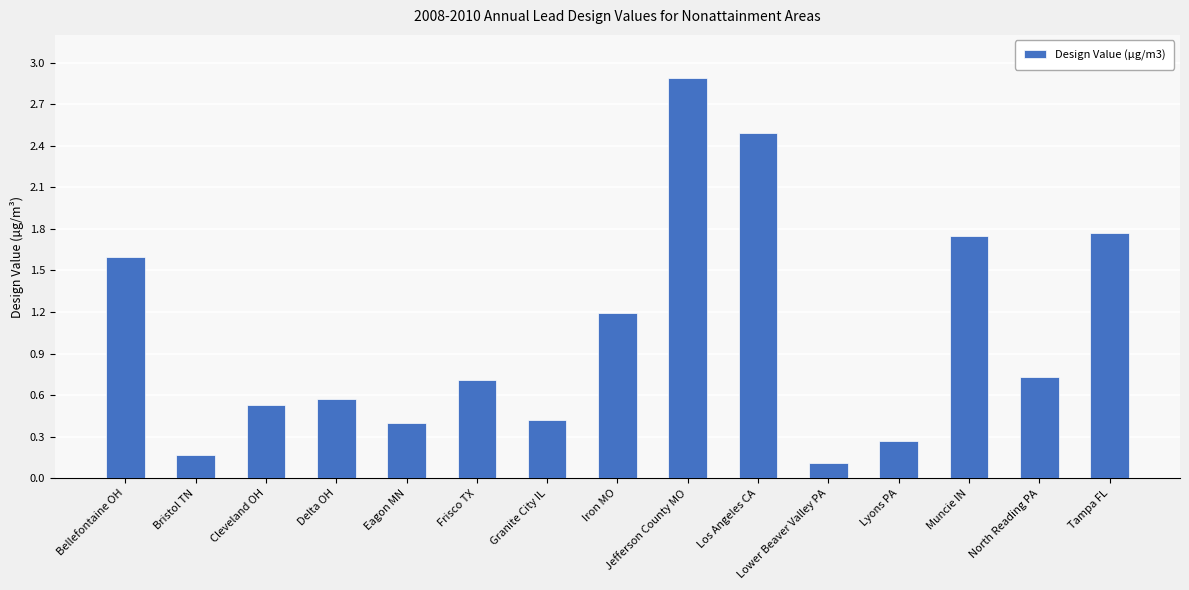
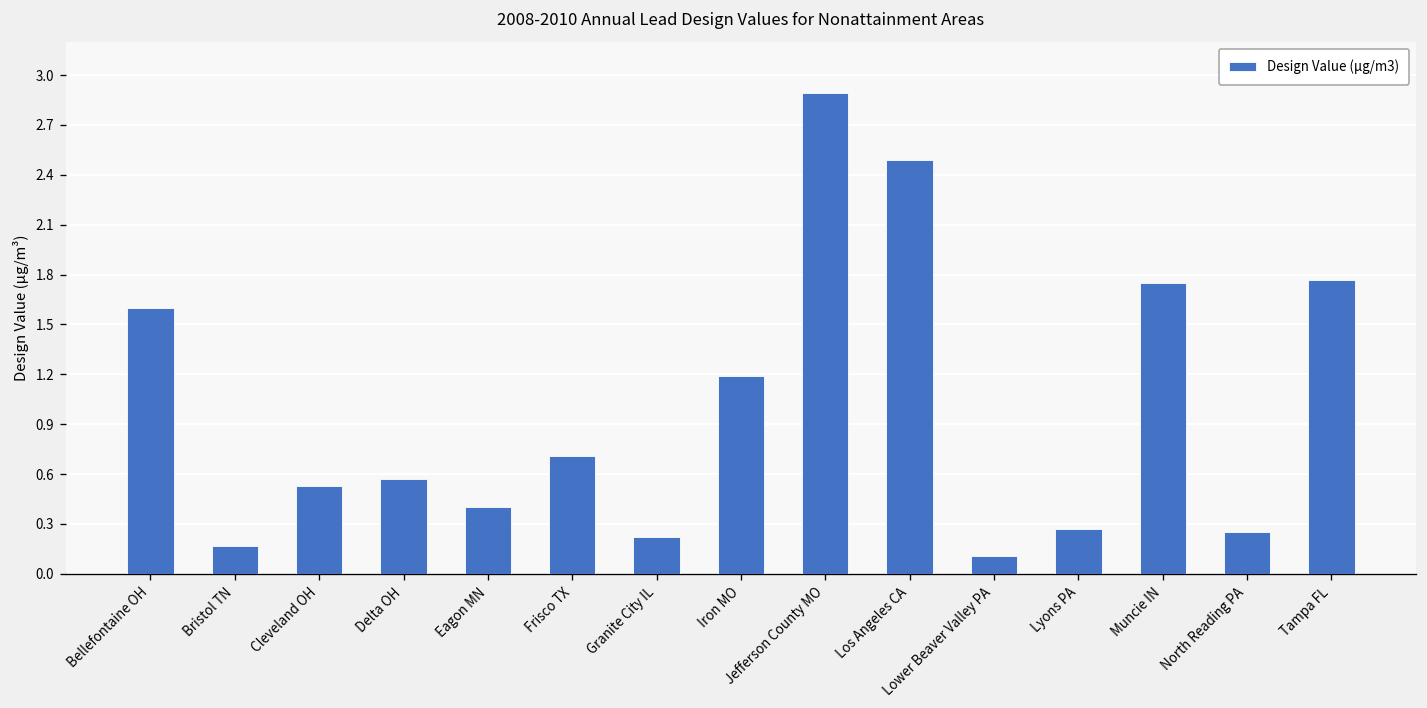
Granite City IL: 0.42 -> 0.22
North Reading PA: 0.73 -> 0.25
